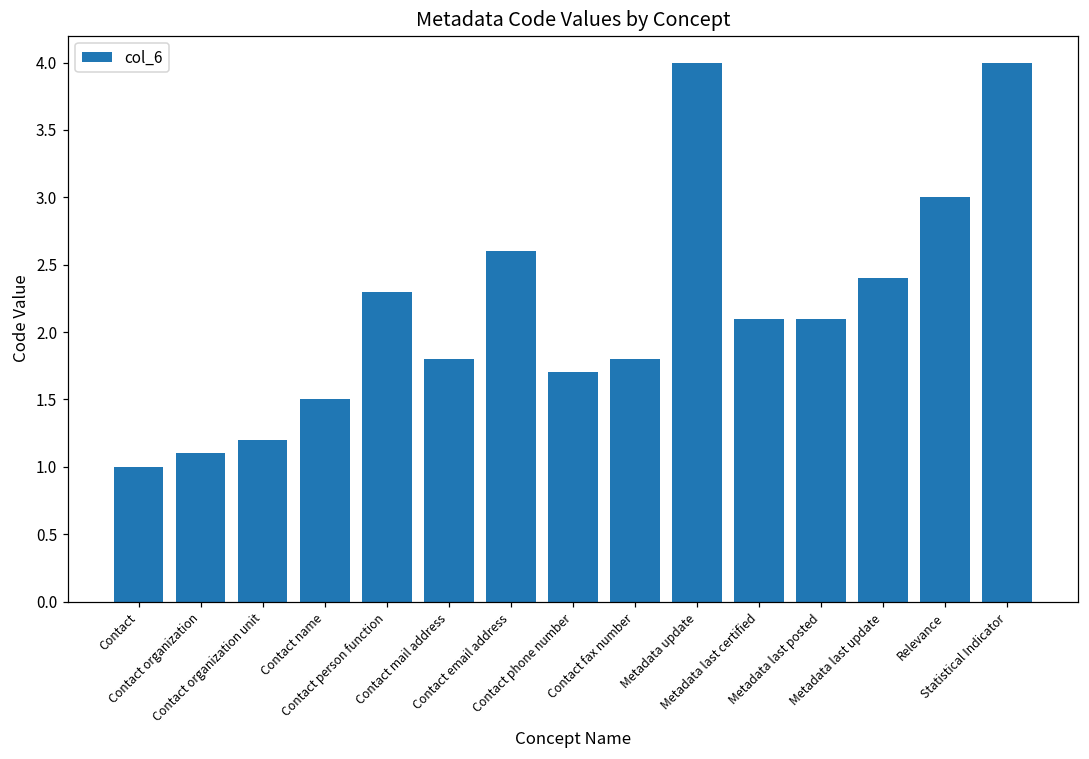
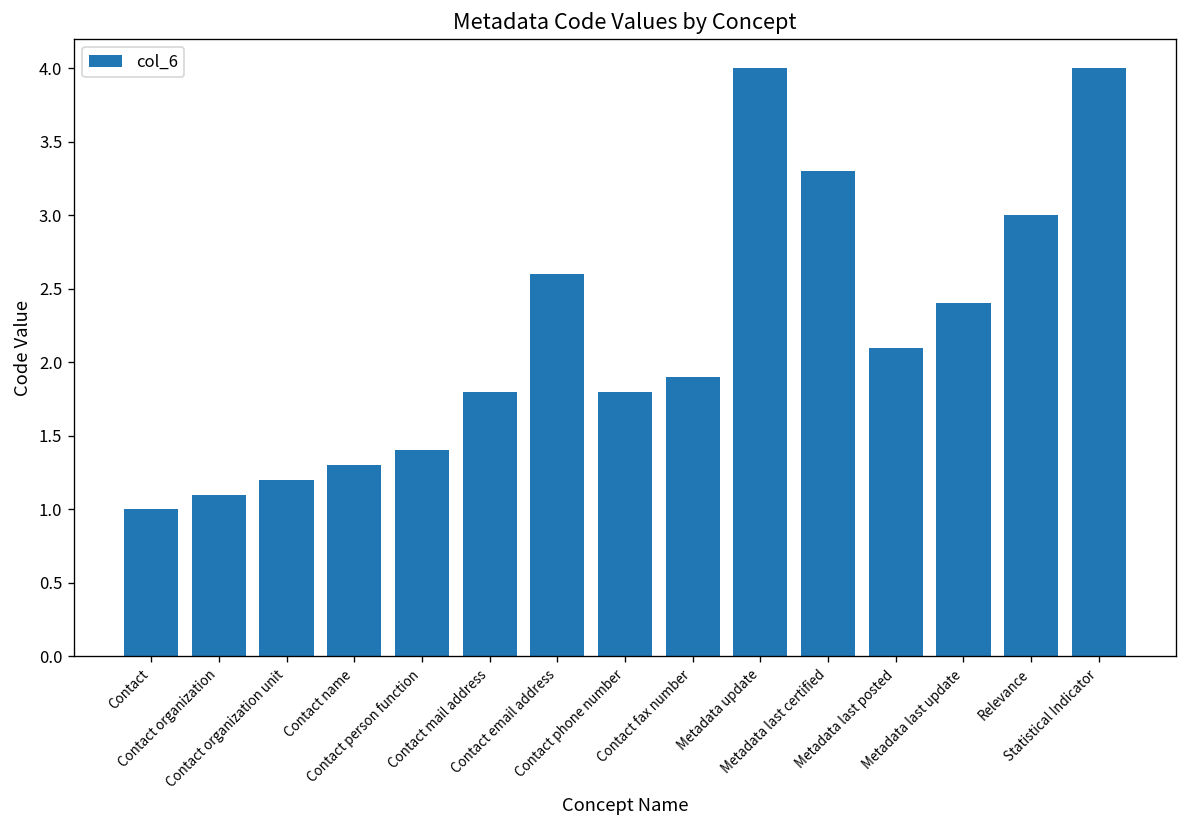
Contact name: 1.5 -> 1.3
Contact person function: 2.3 -> 1.4
Contact phone number: 1.7 -> 1.8
Contact fax number: 1.8 -> 1.9
Metadata last certified: 2.1 -> 3.3
